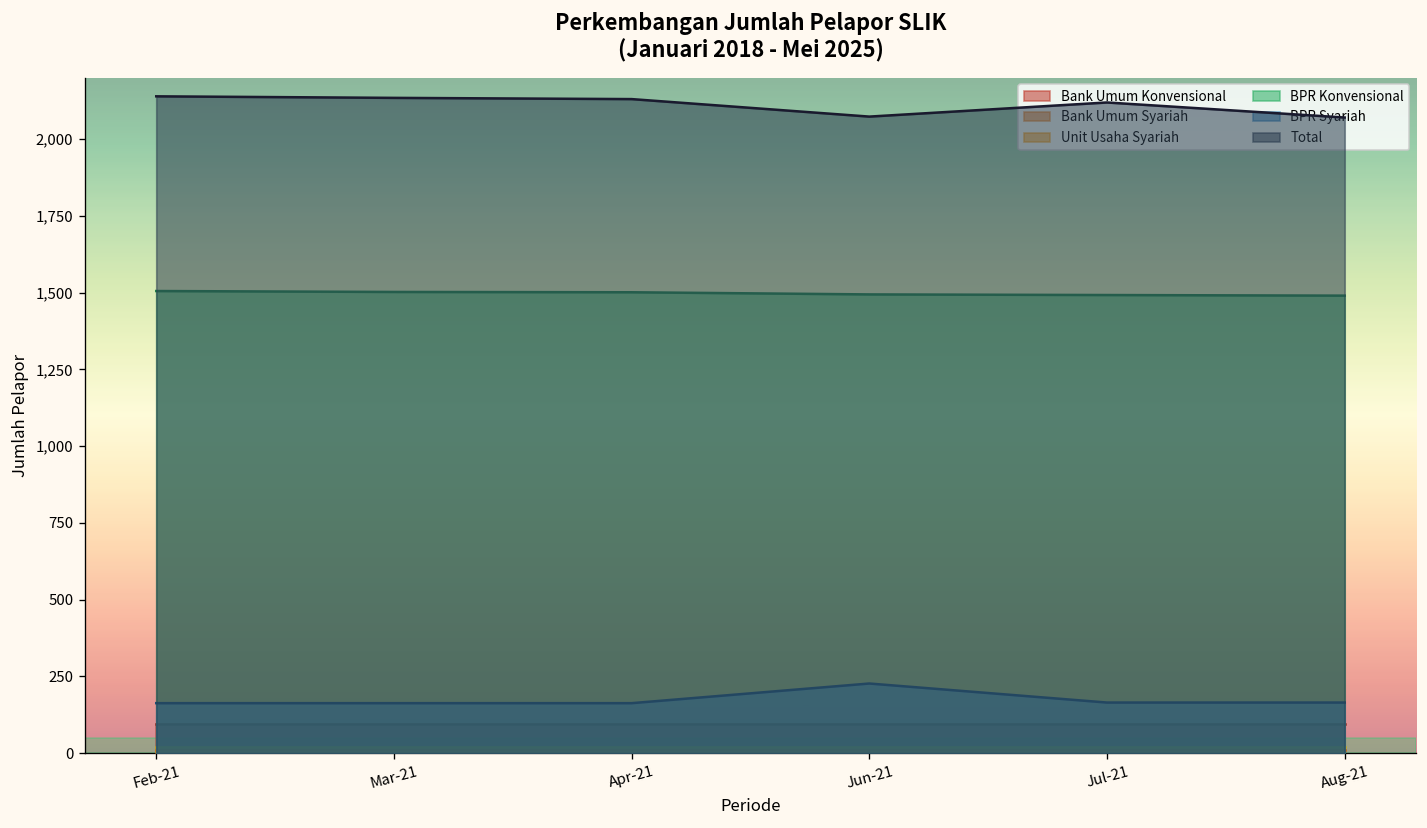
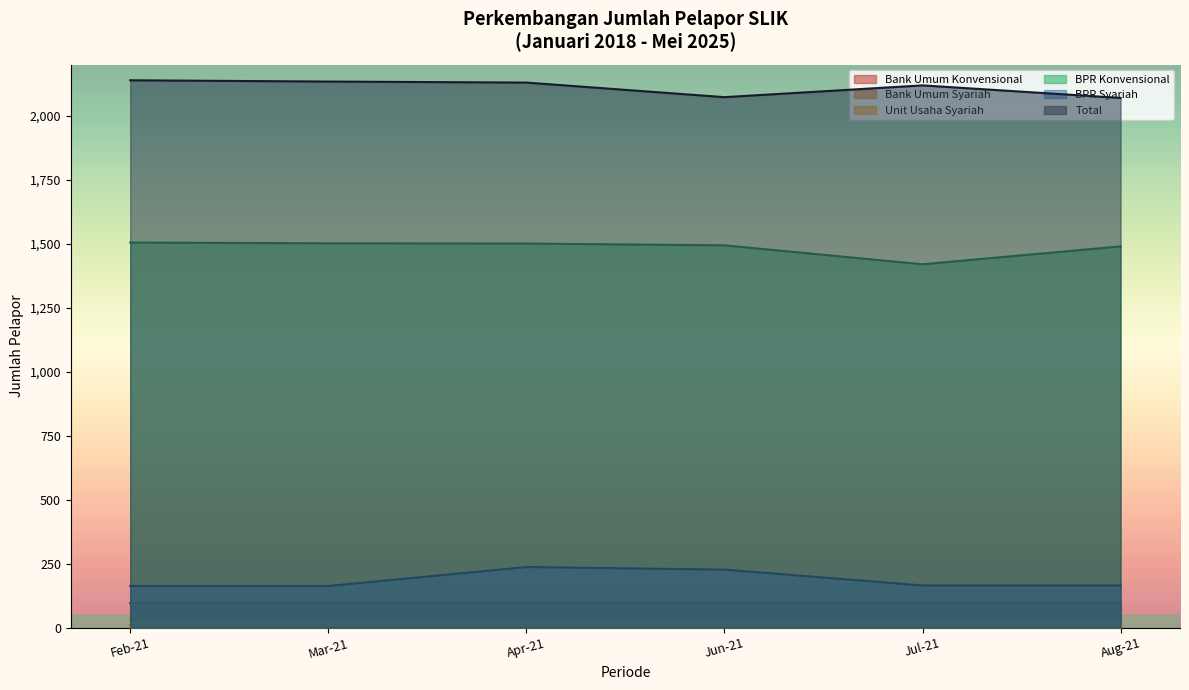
BPR Syariah, Apr-21: 160 -> 240
BPR Konvensional, Jul-21: 1,490 -> 1,420
